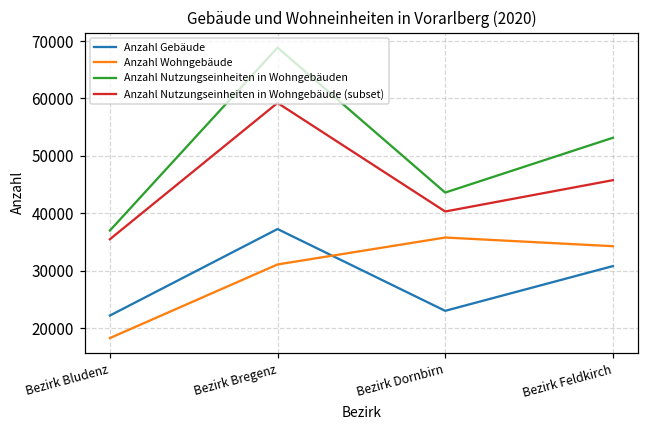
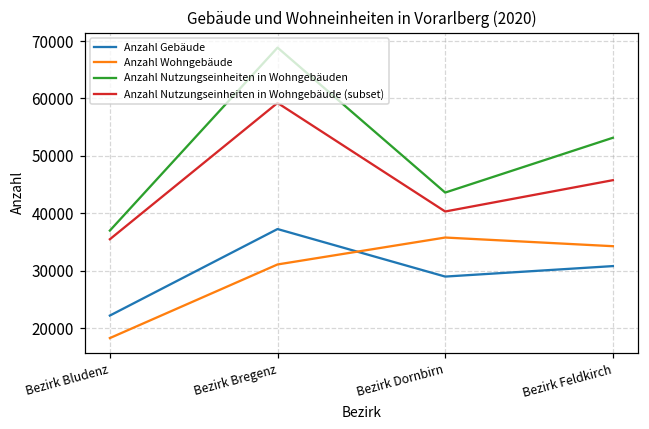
Anzahl Gebäude, Bezirk Dornbirn: 23000 -> 29000
